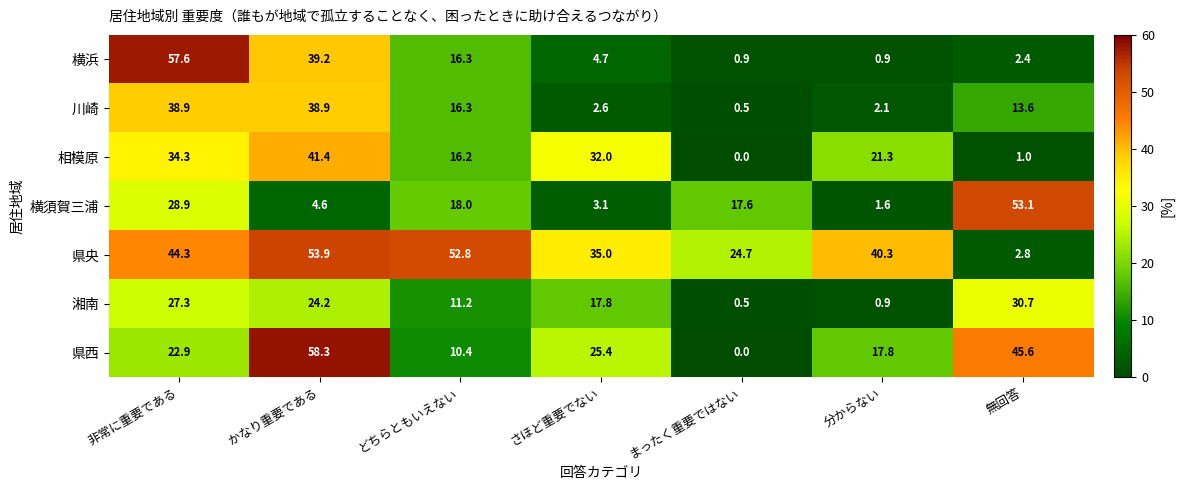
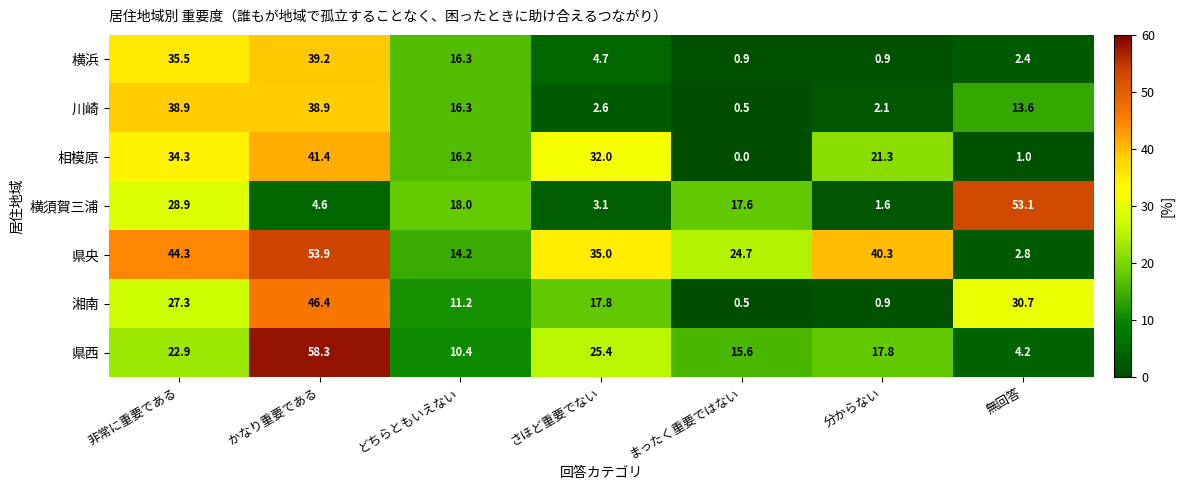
横浜, 非常に重要である: 57.6 -> 35.5
県央, どちらともいえない: 52.8 -> 14.2
湘南, かなり重要である: 24.2 -> 46.4
県西, まったく重要ではない: 0.0 -> 15.6
県西, 無回答: 45.6 -> 4.2
